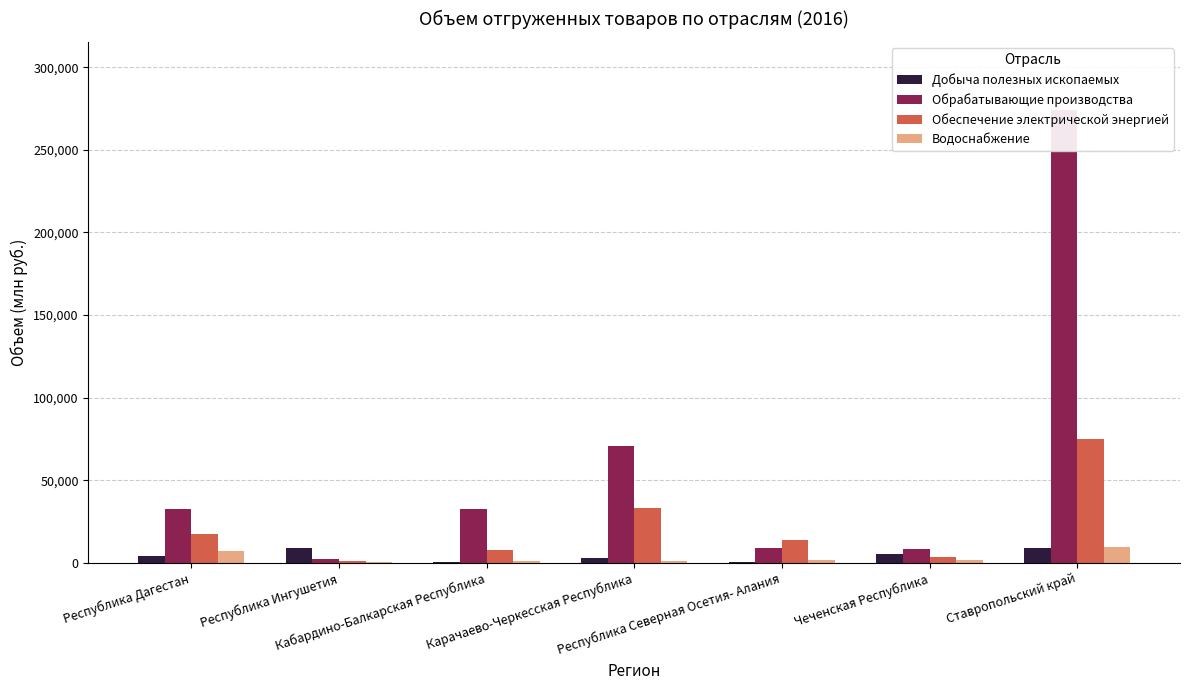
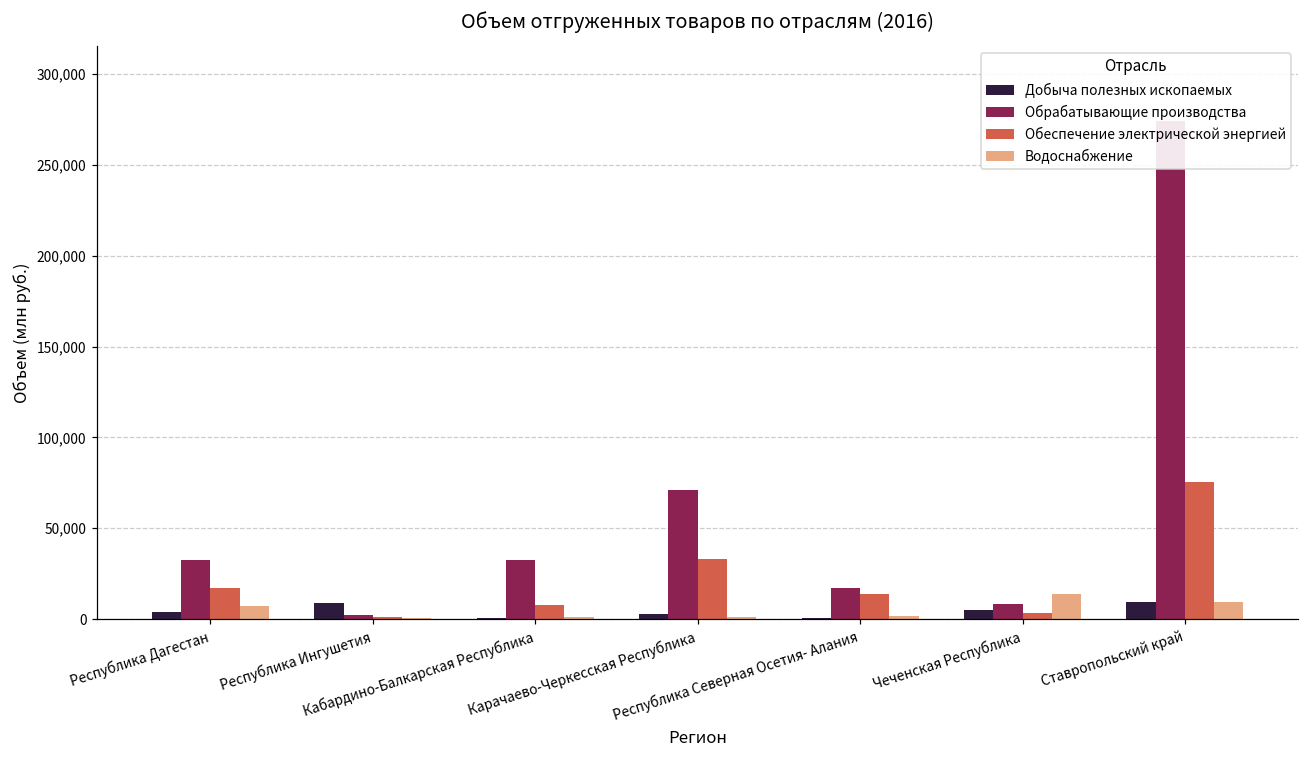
Обрабатывающие производства, Республика Северная Осетия- Алания: 9,000 -> 17,000
Водоснабжение, Чеченская Республика: 2,000 -> 14,000
